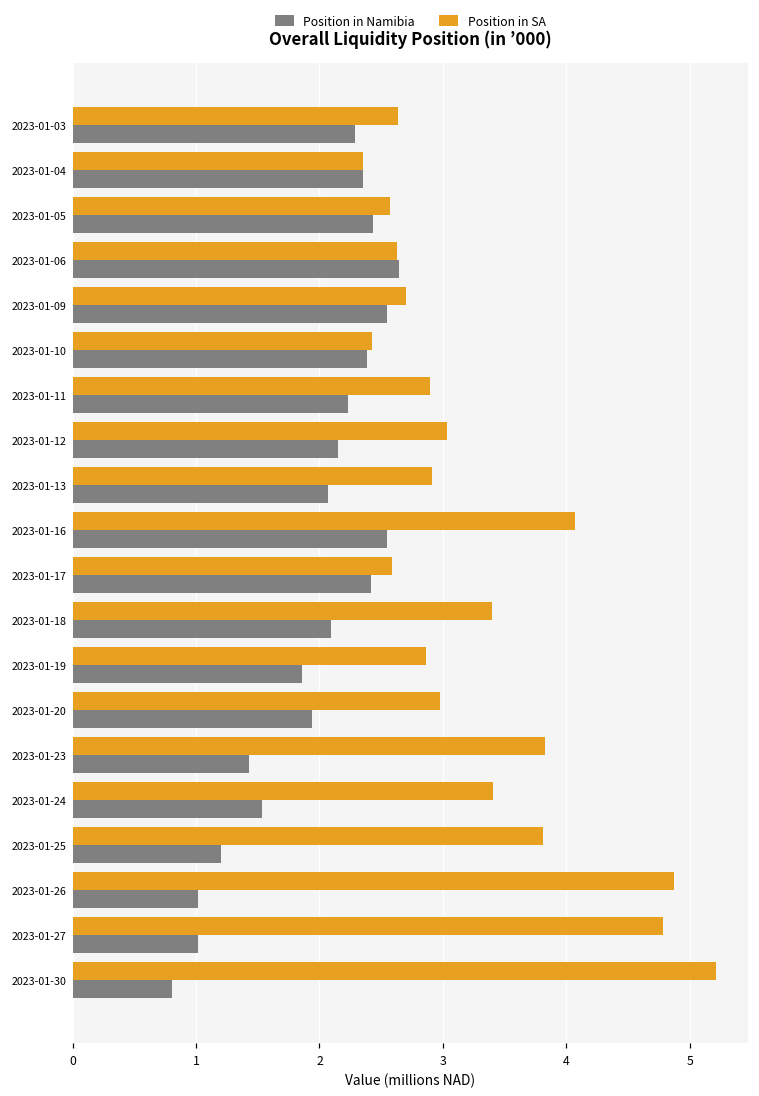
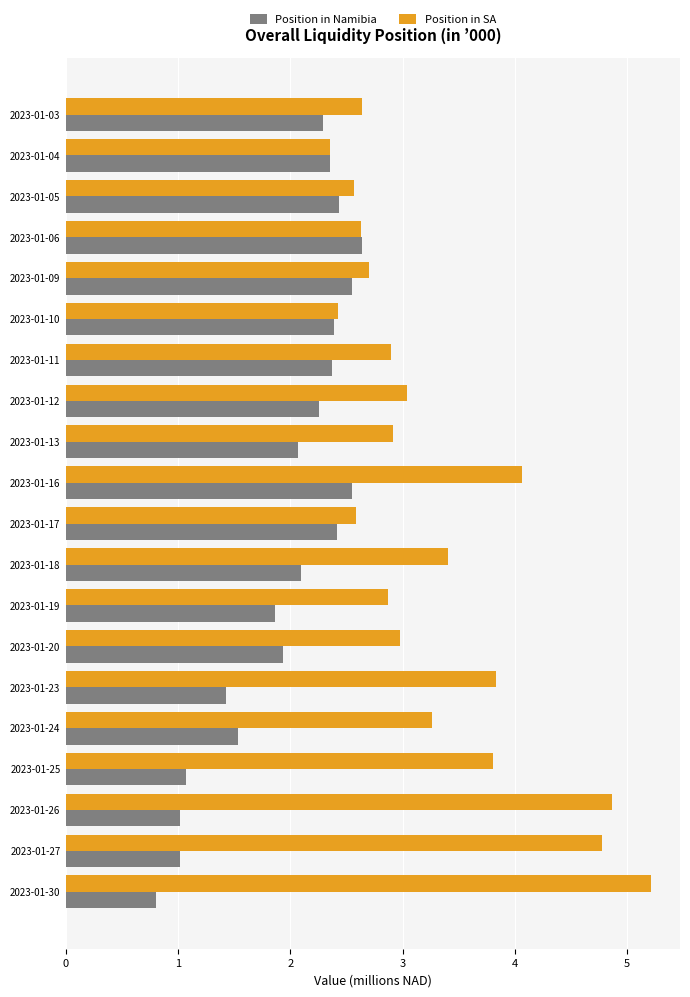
Position in Namibia, 2023-01-11: 2.23 -> 2.37
Position in Namibia, 2023-01-12: 2.15 -> 2.26
Position in SA, 2023-01-24: 3.41 -> 3.26
Position in Namibia, 2023-01-25: 1.20 -> 1.07
